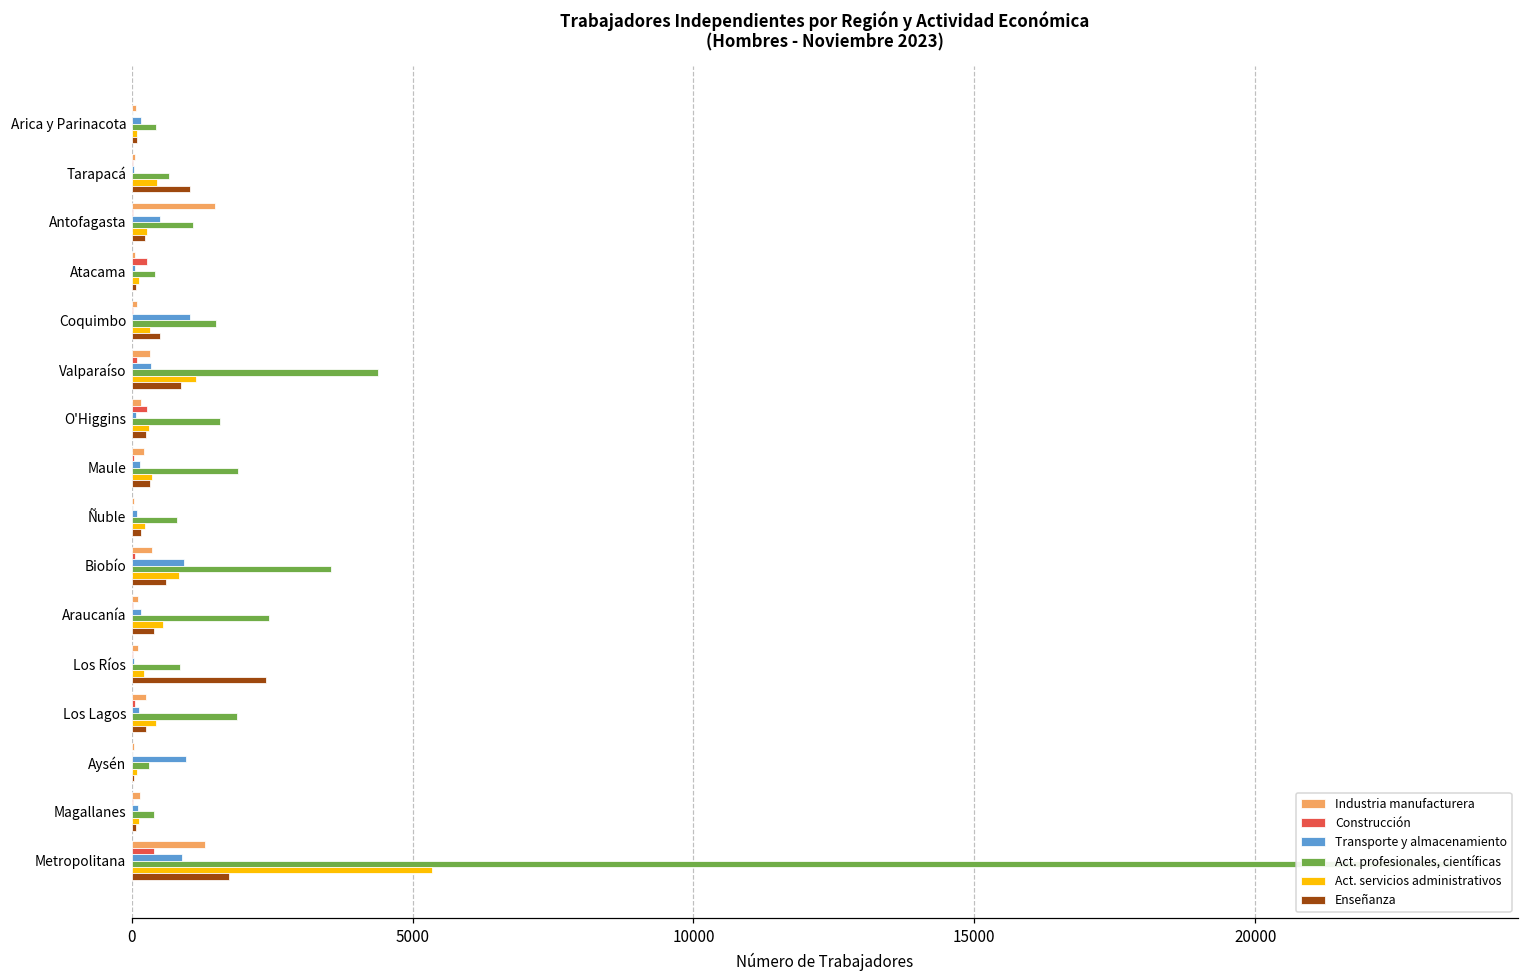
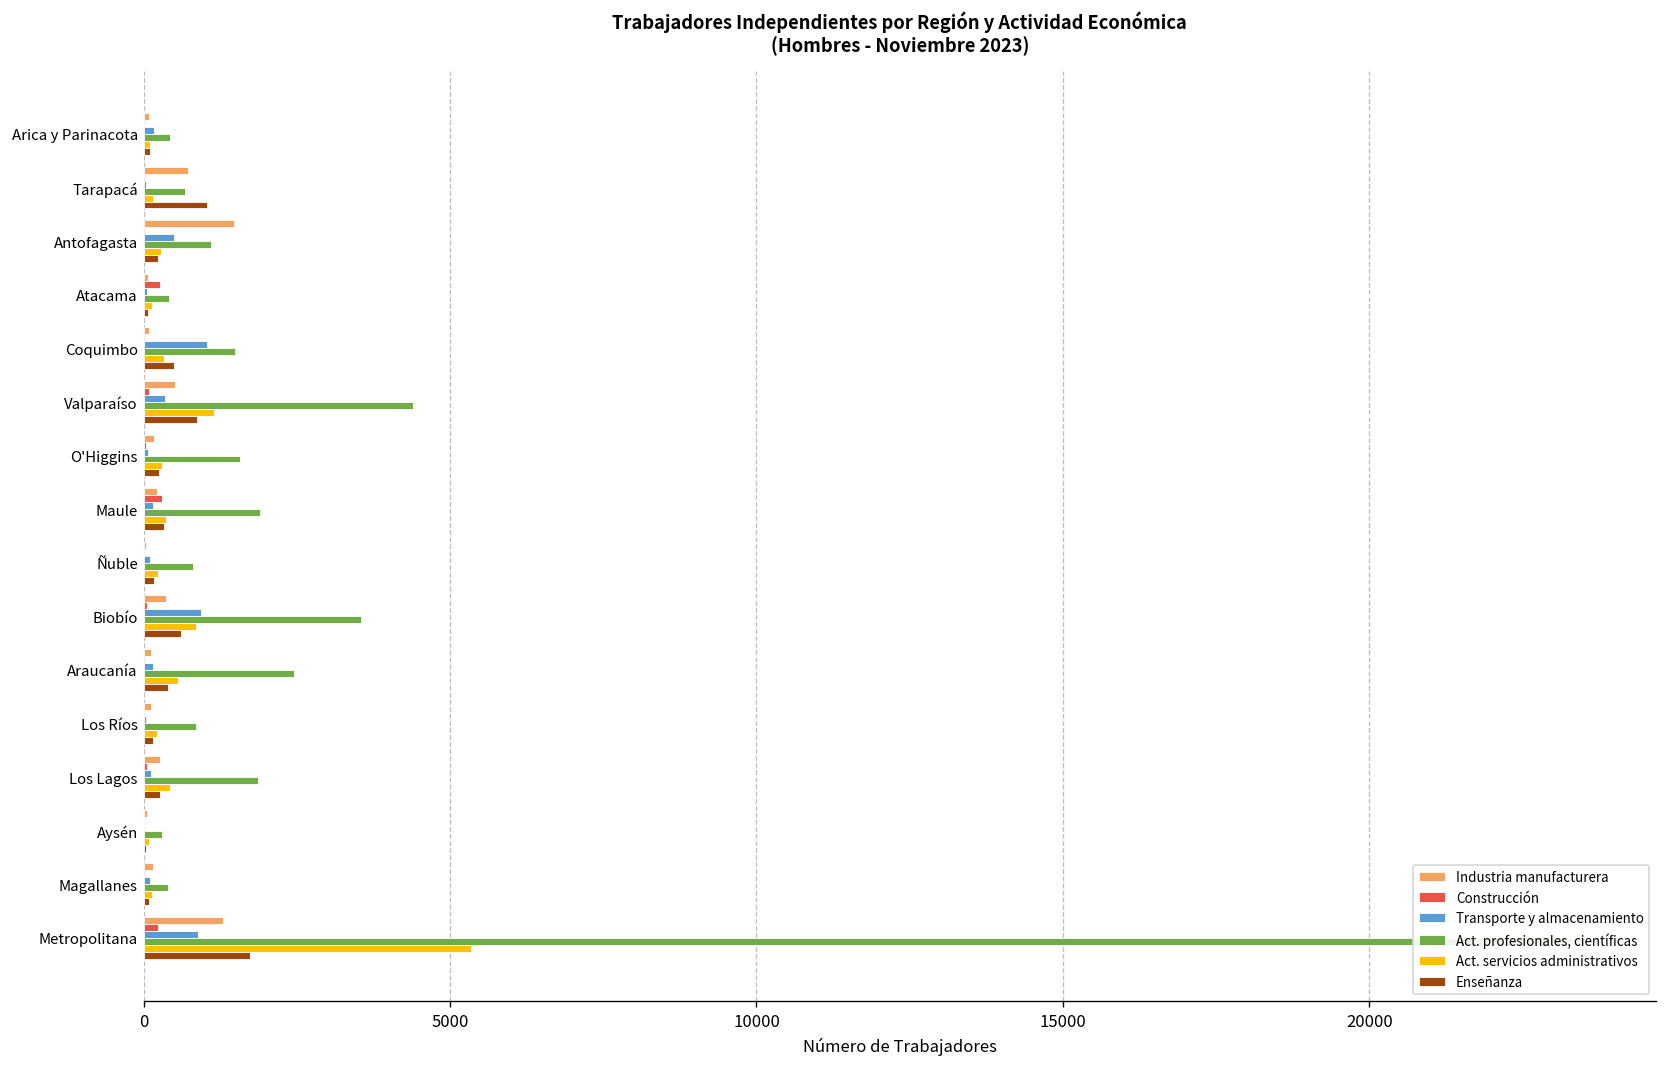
Industria manufacturera, Tarapacá: 100 -> 700
Act. servicios administrativos, Tarapacá: 400 -> 200
Industria manufacturera, Valparaíso: 300 -> 500
Construcción, O'Higgins: 300 -> 0
Construcción, Maule: 0 -> 300
Enseñanza, Los Ríos: 2400 -> 100
Transporte y almacenamiento, Aysén: 1000 -> 0
Construcción, Metropolitana: 400 -> 200
